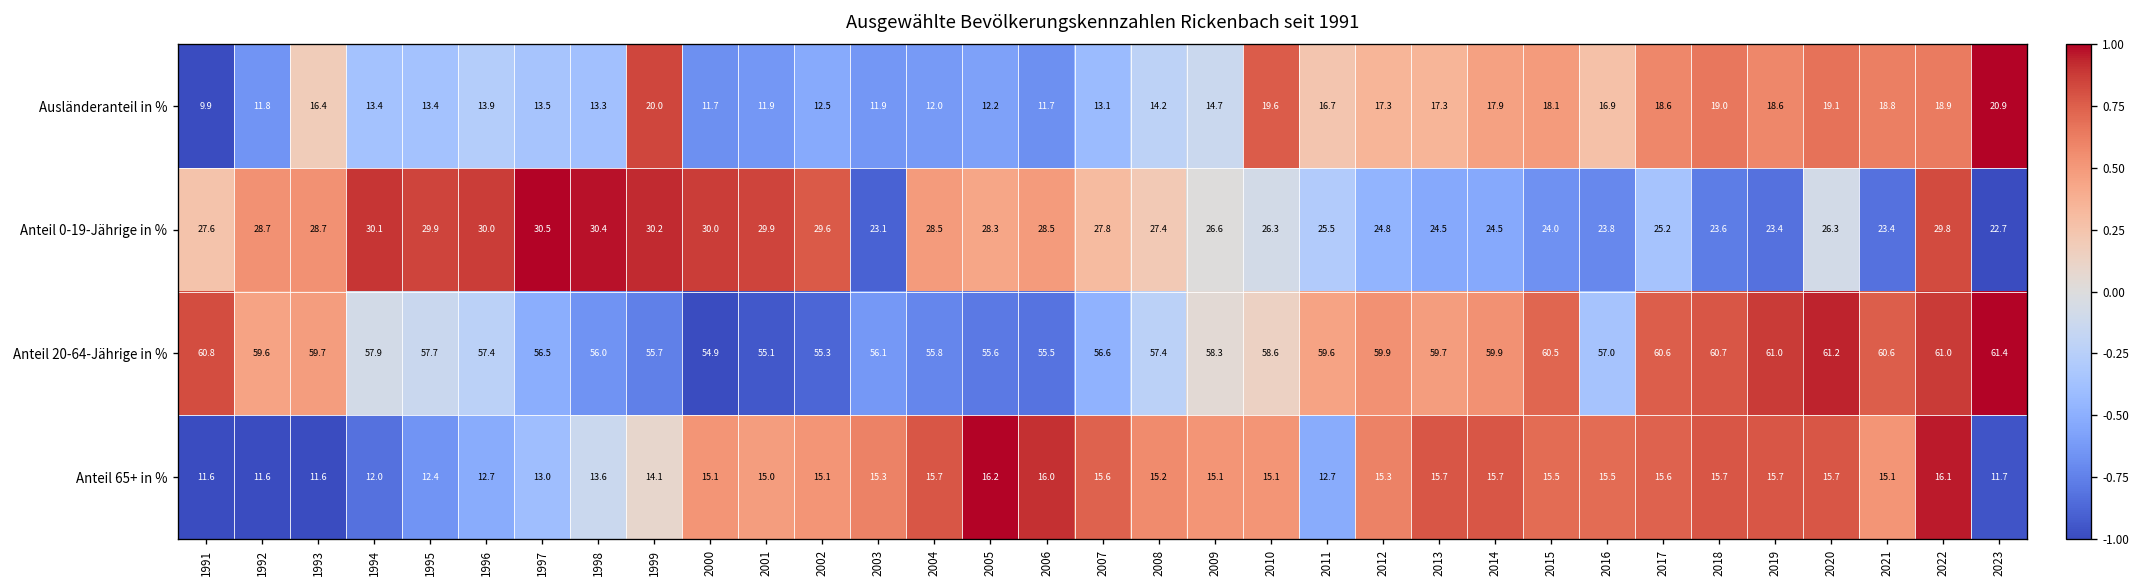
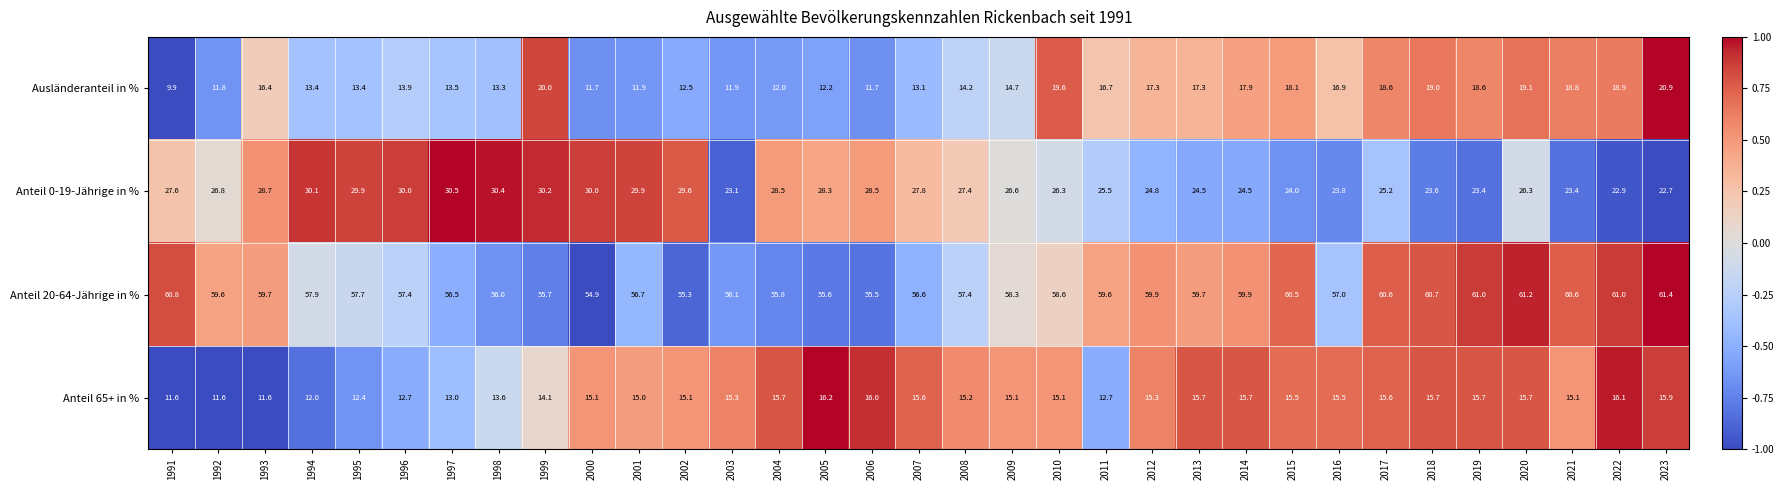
Anteil 0-19-Jährige in %, 1992: 28.7 -> 26.8
Anteil 0-19-Jährige in %, 2022: 29.8 -> 22.9
Anteil 20-64-Jährige in %, 2001: 55.1 -> 56.7
Anteil 65+ in %, 2023: 11.7 -> 15.9
